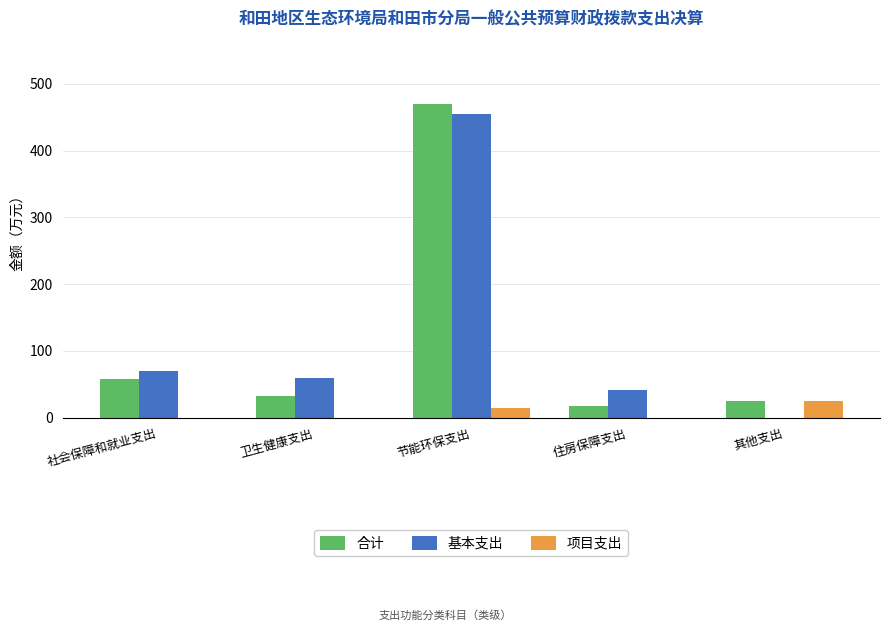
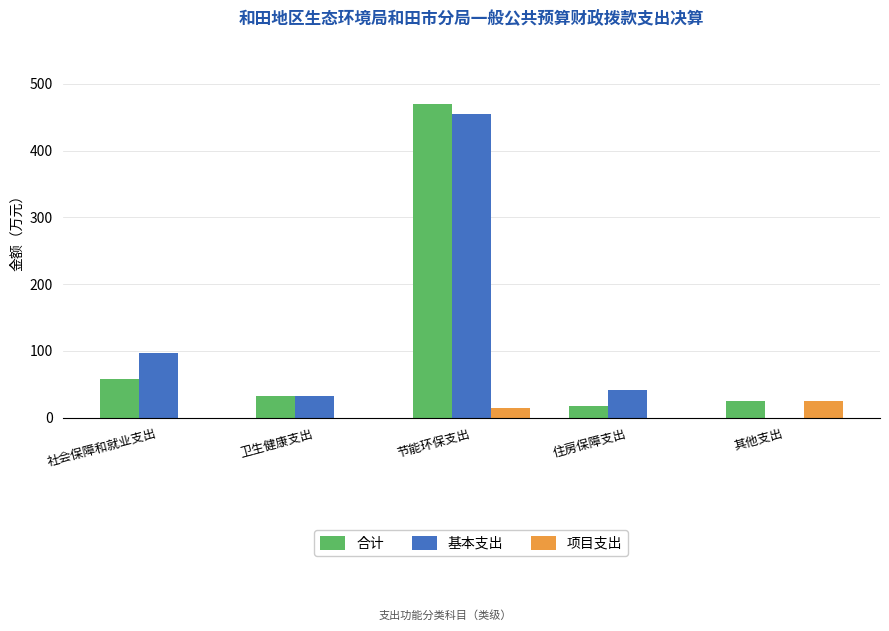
基本支出, 社会保障和就业支出: 70 -> 100
基本支出, 卫生健康支出: 60 -> 30
